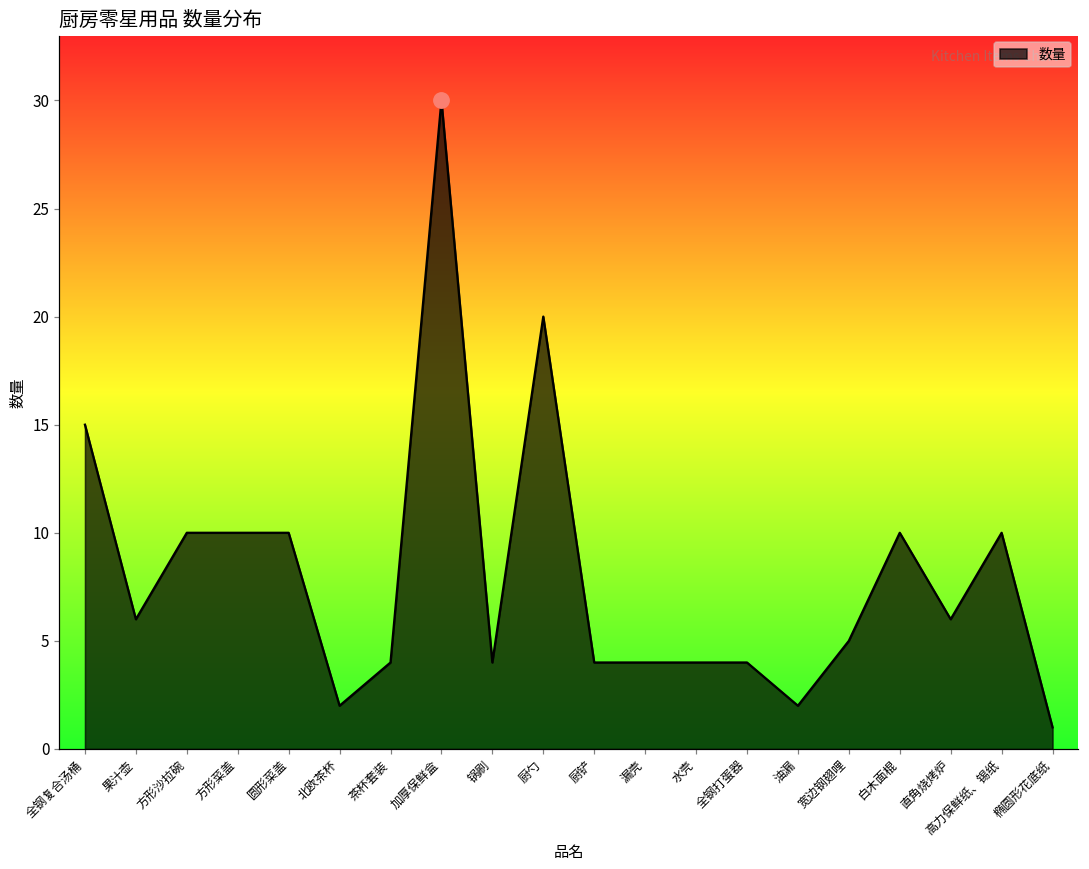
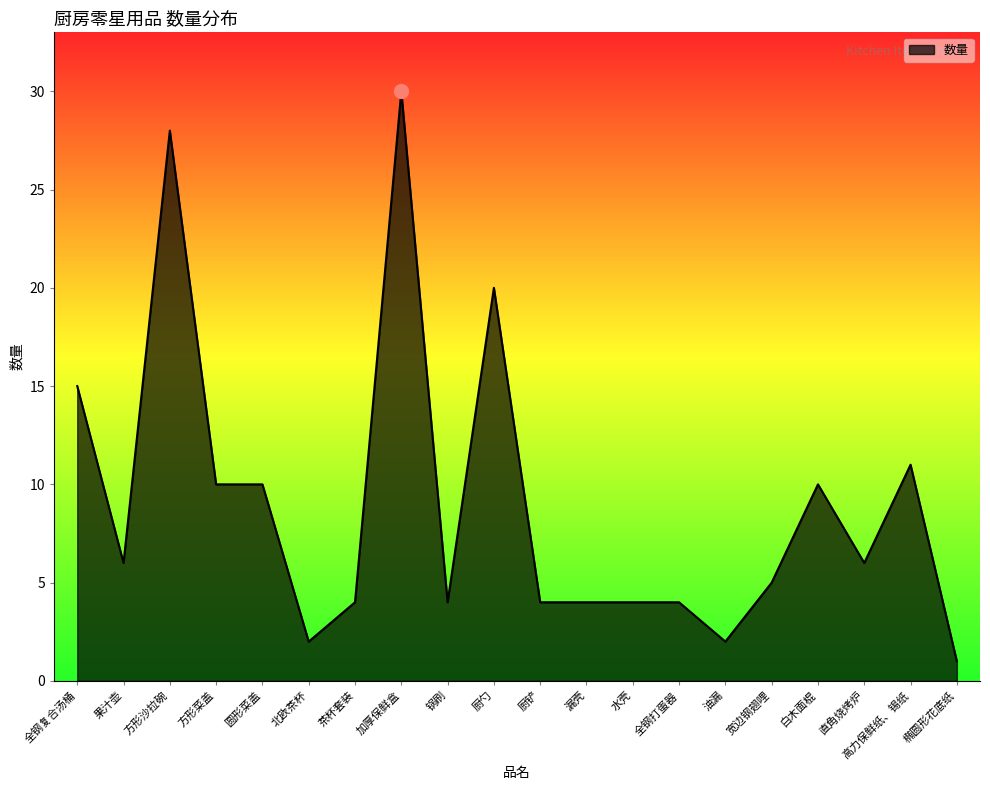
数量, 方形沙拉碗: 10 -> 28
数量, 高力保鲜纸、锡纸: 10 -> 11
